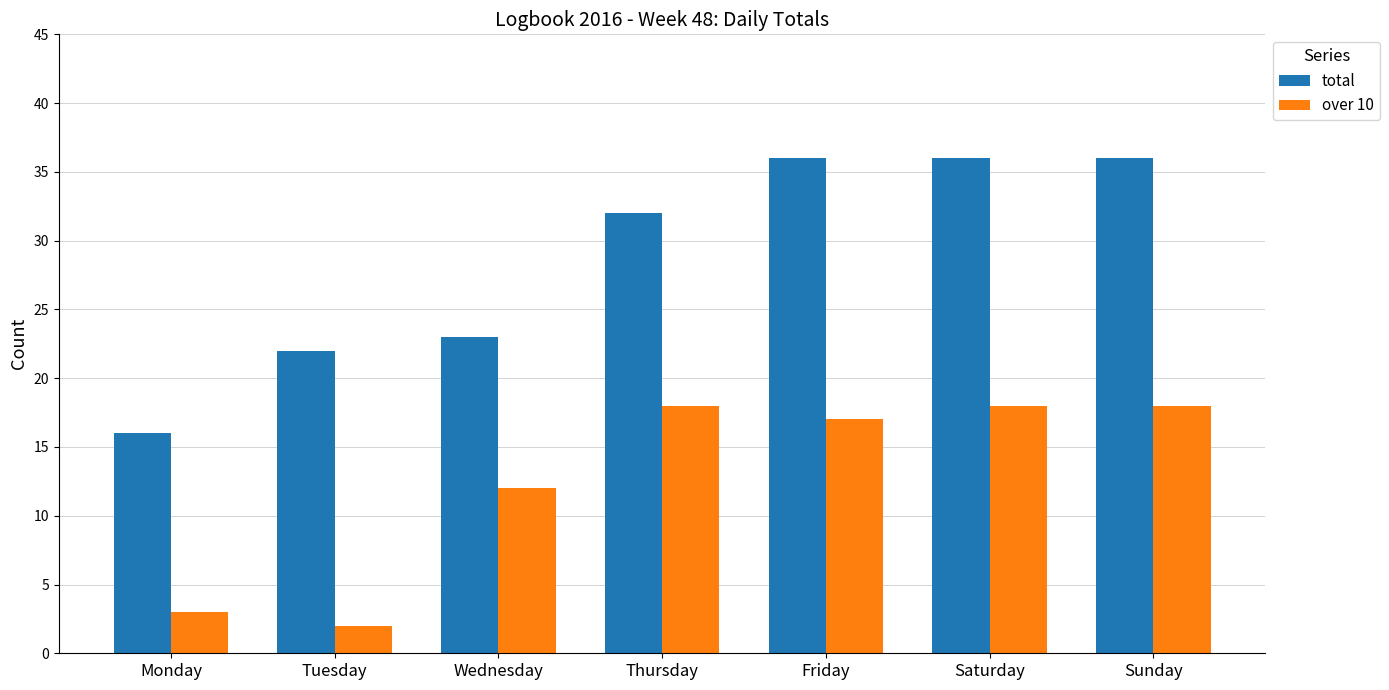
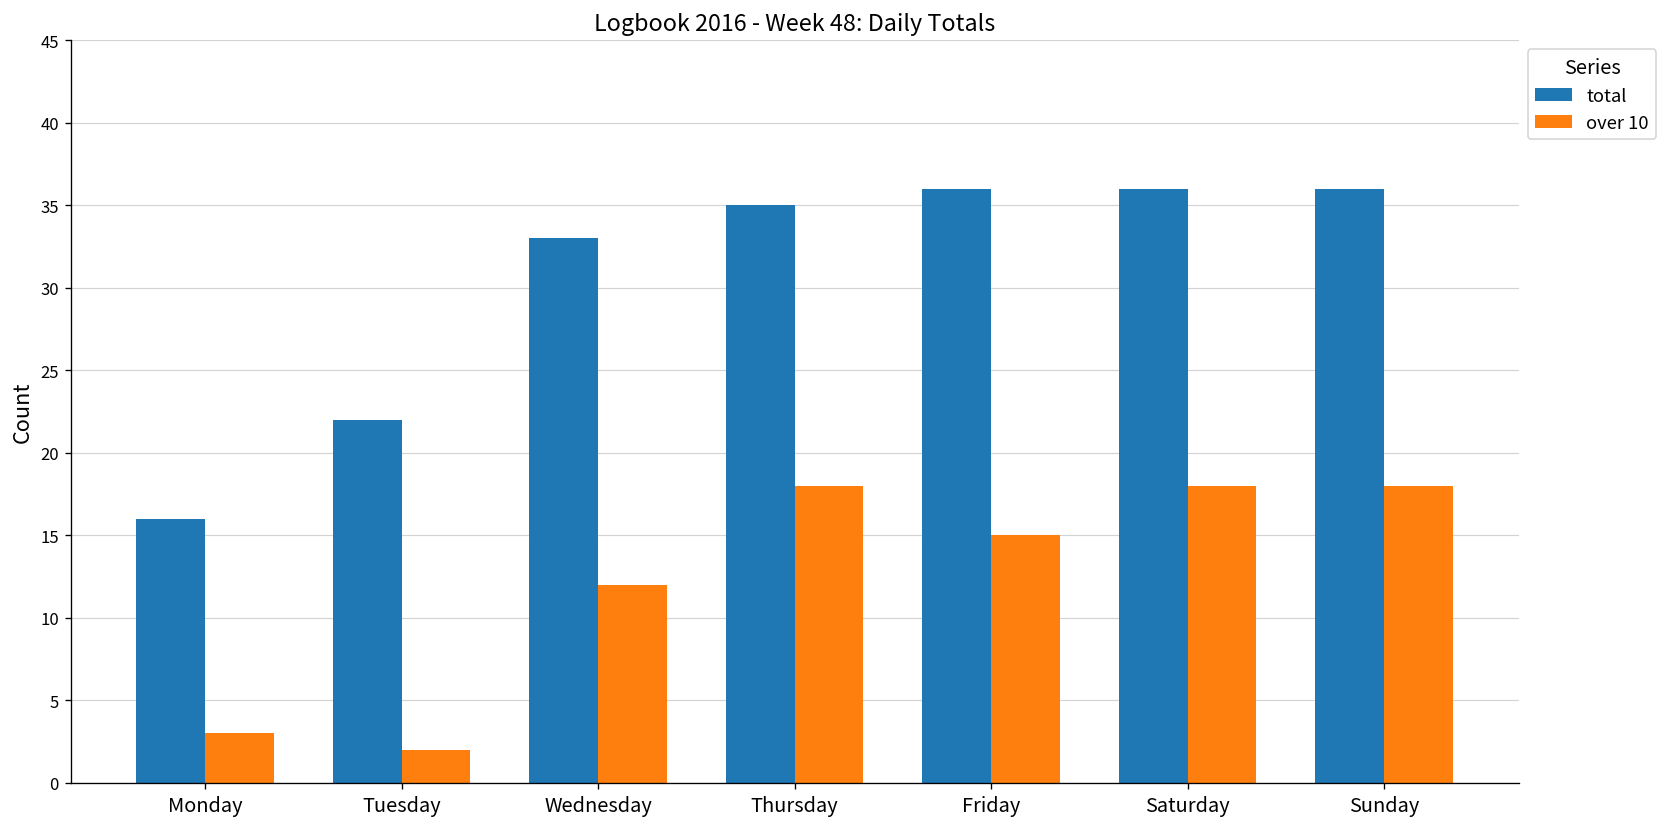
total, Wednesday: 23 -> 33
total, Thursday: 32 -> 35
over 10, Friday: 17 -> 15
